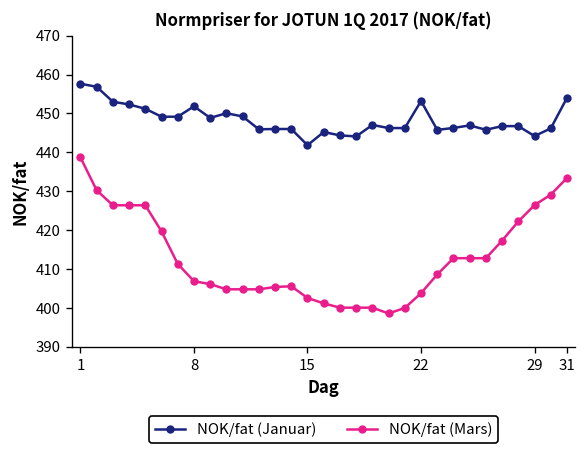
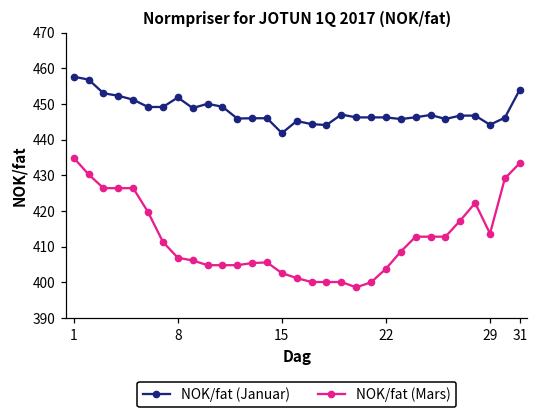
NOK/fat (Mars), 1: 439 -> 435
NOK/fat (Januar), 22: 453 -> 446
NOK/fat (Mars), 29: 426 -> 414
